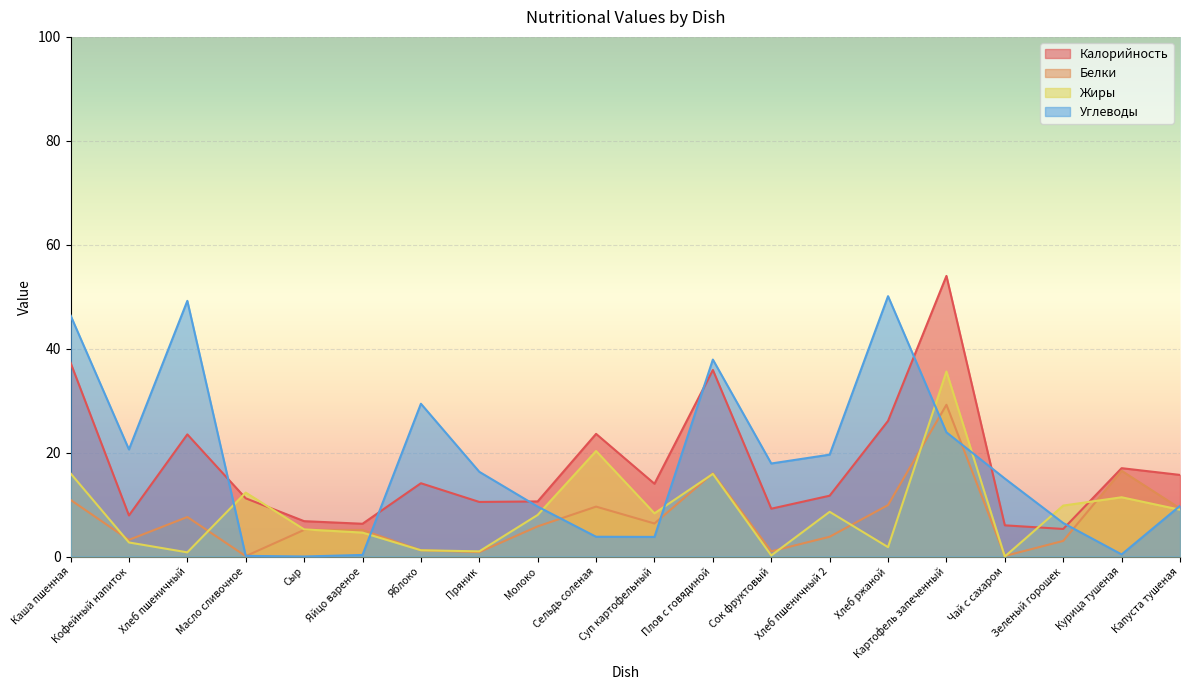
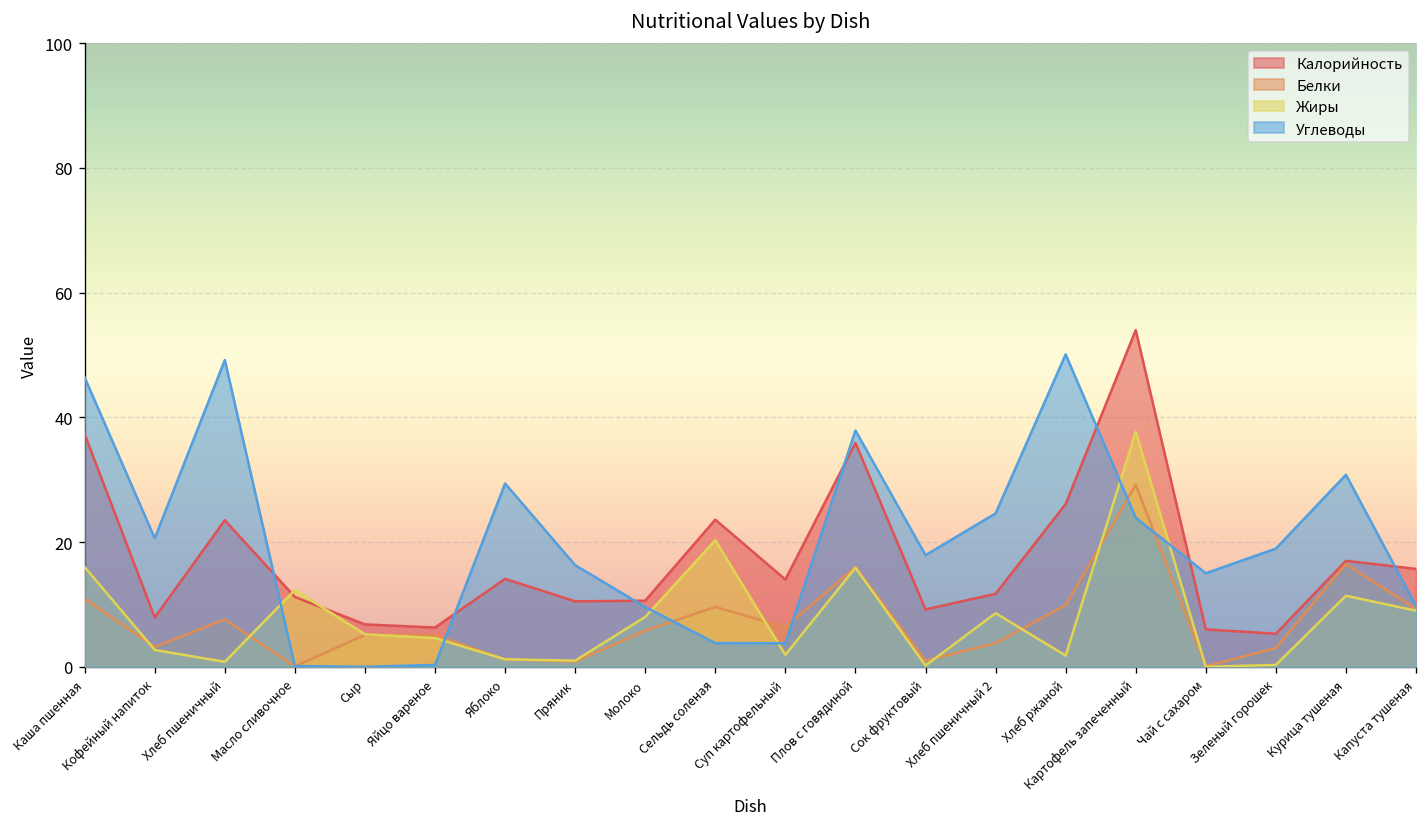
Жиры, Суп картофельный: 8 -> 2
Углеводы, Хлеб пшеничный 2: 20 -> 25
Жиры, Картофель запеченный: 36 -> 38
Жиры, Зеленый горошек: 10 -> 0
Углеводы, Зеленый горошек: 6 -> 19
Углеводы, Курица тушеная: 0 -> 31
